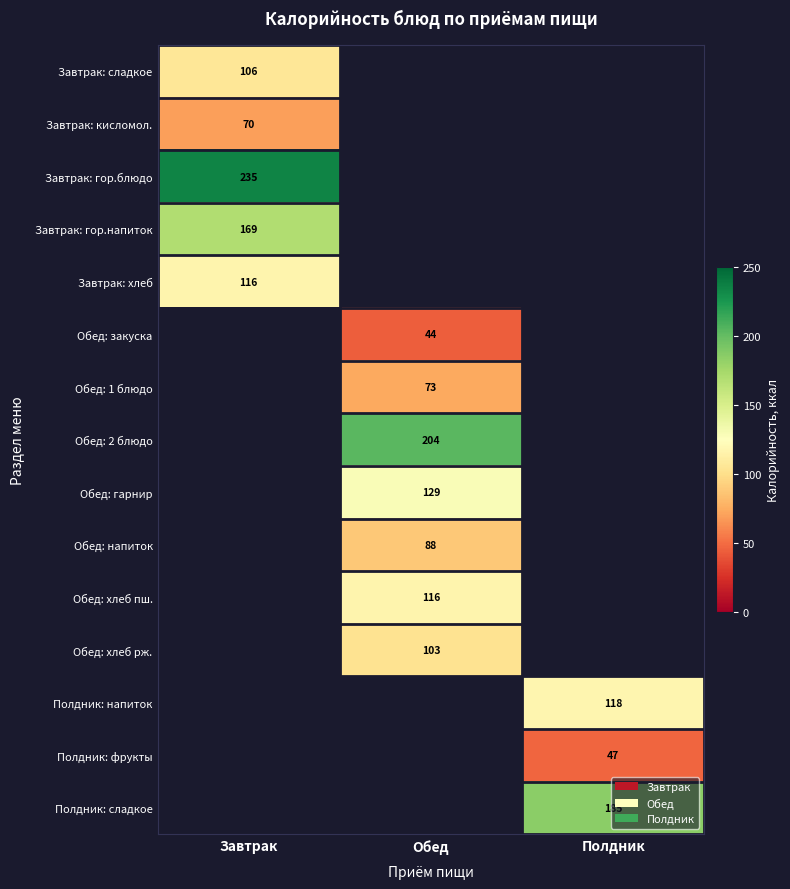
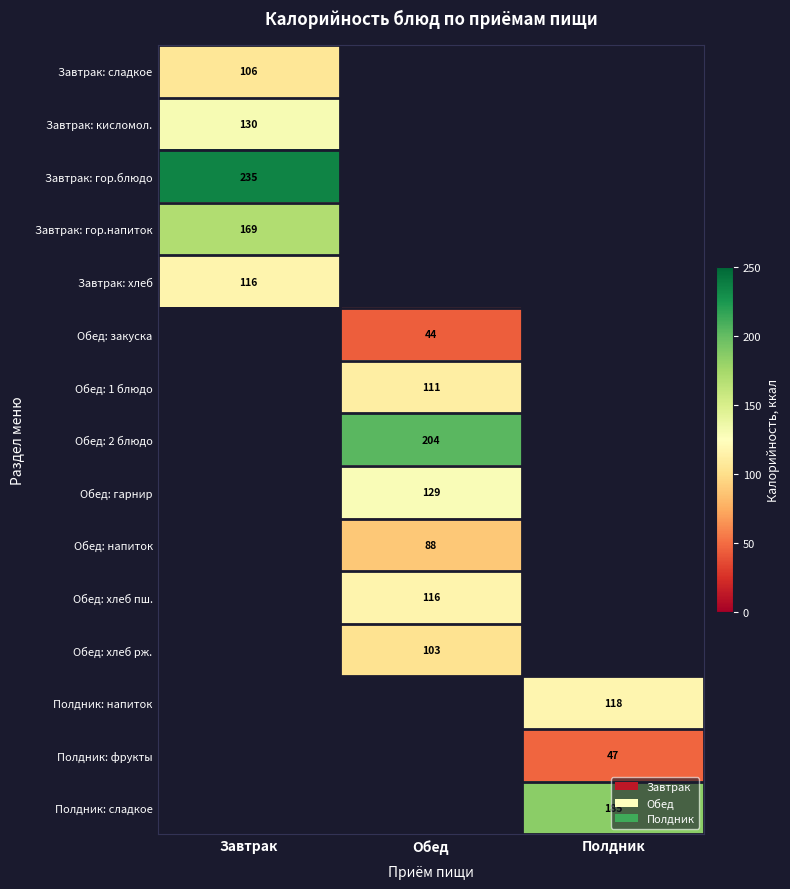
Завтрак: кисломол., Завтрак: 70 -> 130
Обед: 1 блюдо, Обед: 73 -> 111
